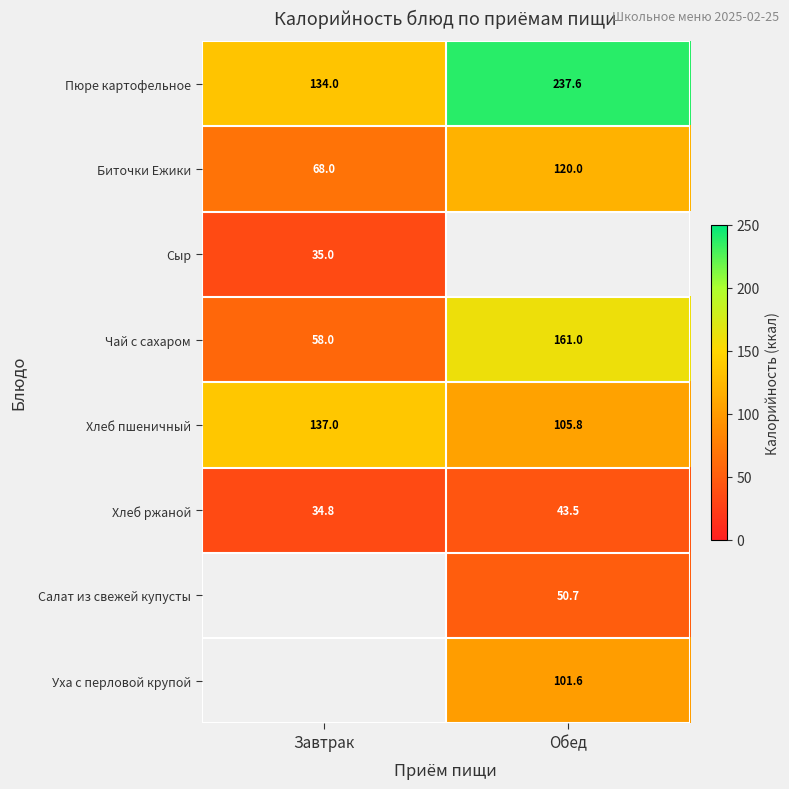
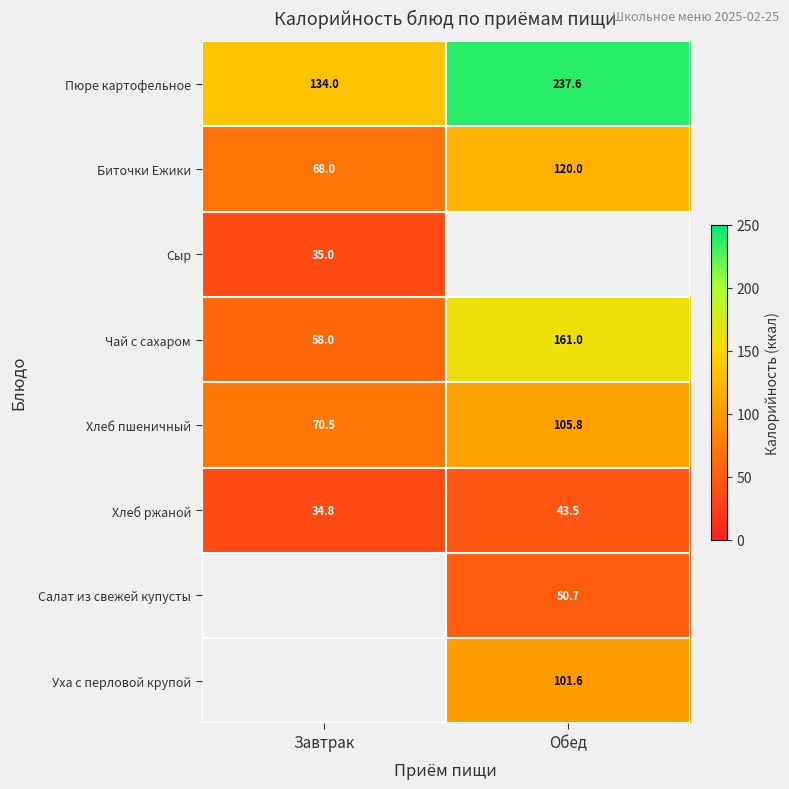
Хлеб пшеничный, Завтрак: 137.0 -> 70.5
